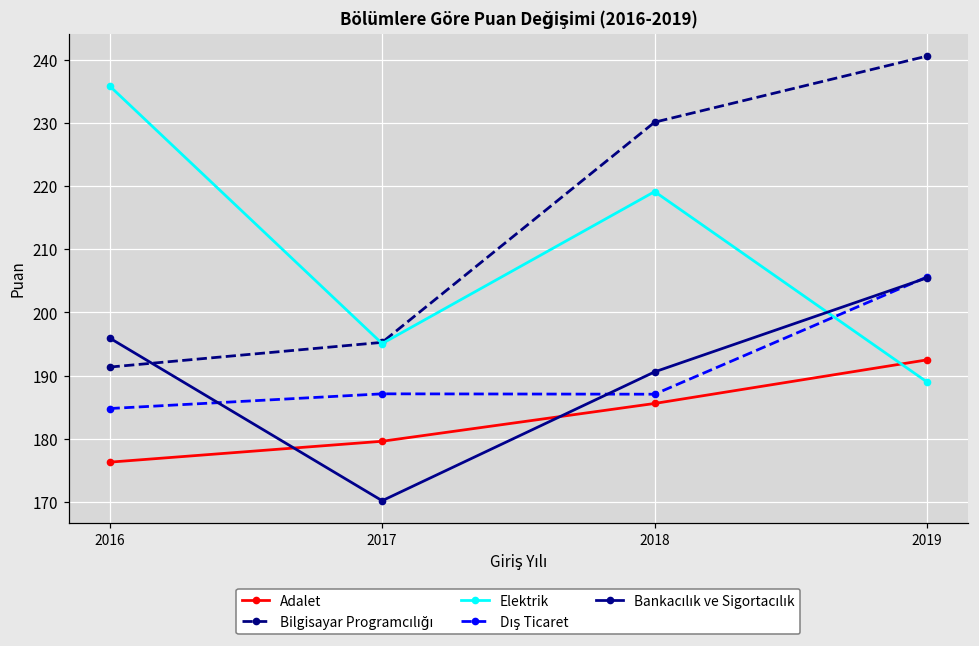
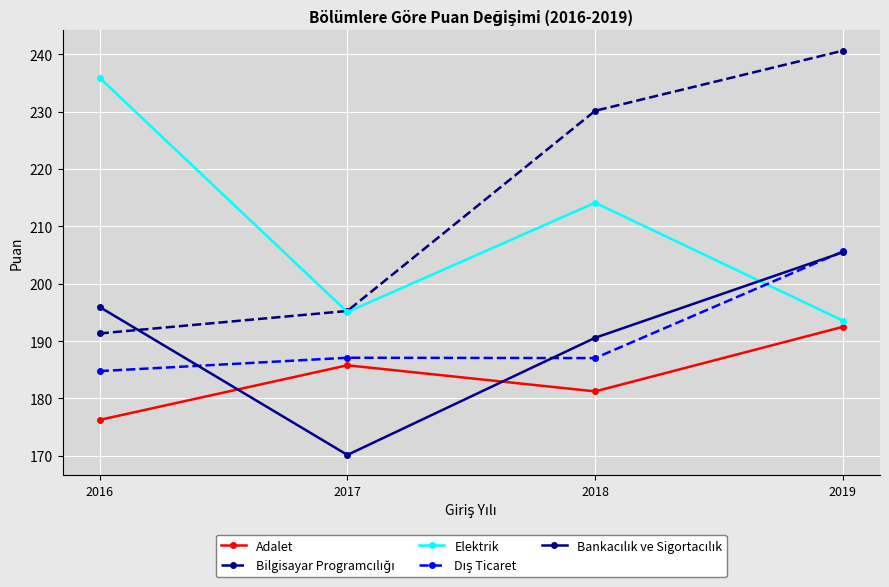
Adalet, 2017: 180 -> 186
Adalet, 2018: 186 -> 181
Elektrik, 2018: 219 -> 214
Elektrik, 2019: 189 -> 194
